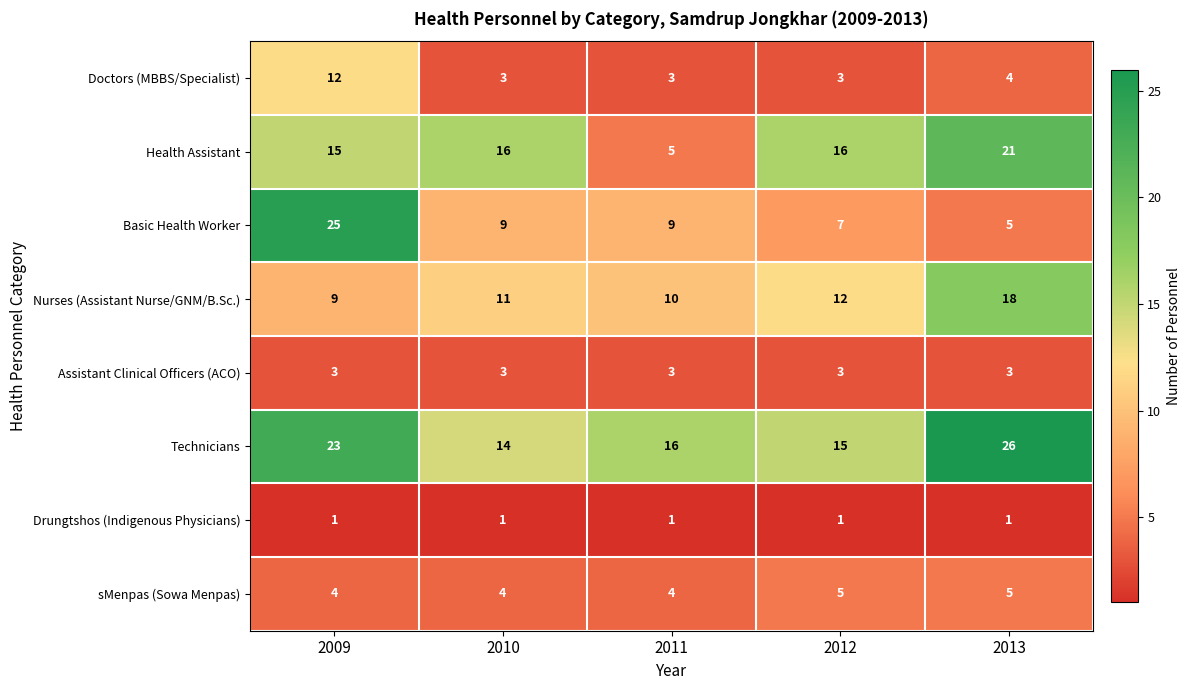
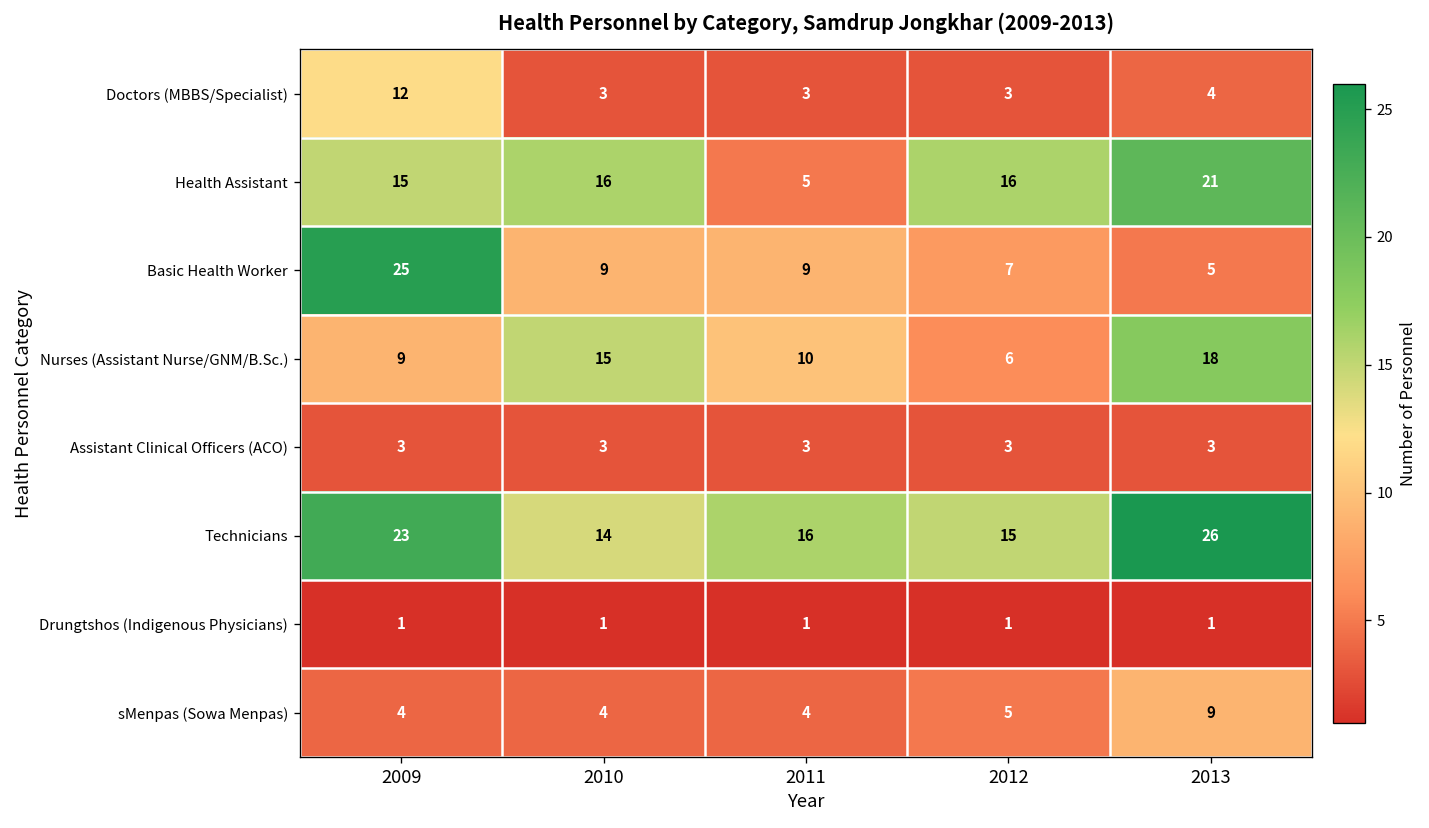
Nurses (Assistant Nurse/GNM/B.Sc.), 2010: 11 -> 15
Nurses (Assistant Nurse/GNM/B.Sc.), 2012: 12 -> 6
sMenpas (Sowa Menpas), 2013: 5 -> 9
